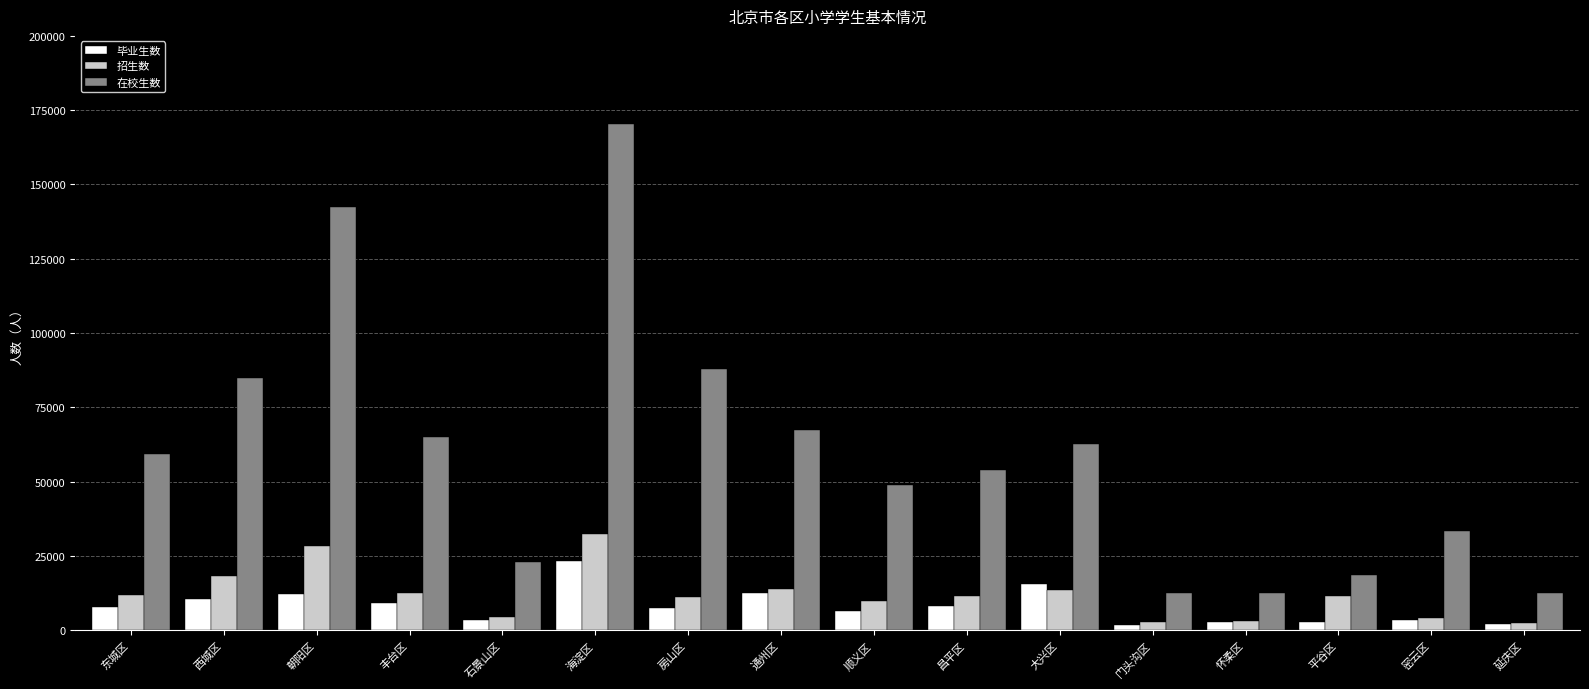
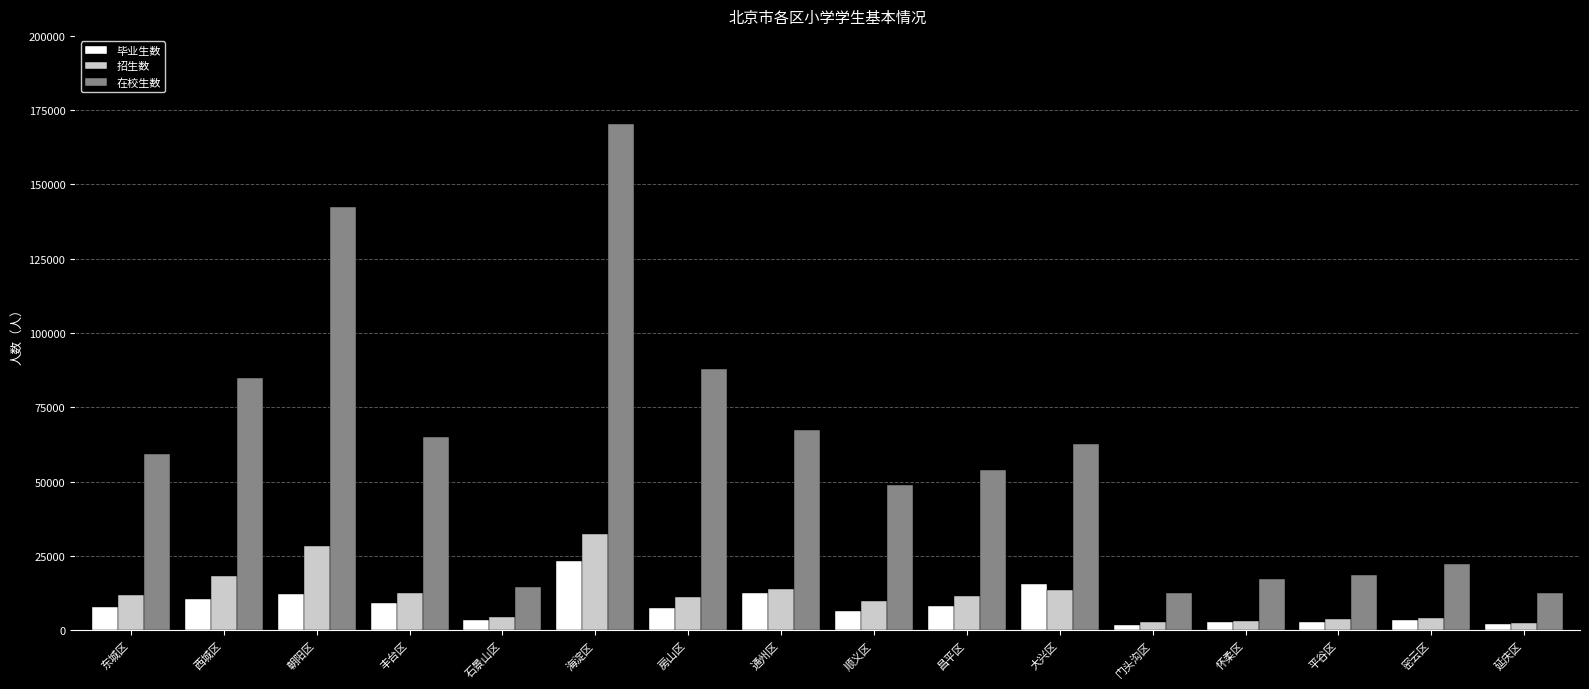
在校生数, 石景山区: 23000 -> 15000
在校生数, 怀柔区: 13000 -> 17000
招生数, 平谷区: 11000 -> 4000
在校生数, 密云区: 33000 -> 22000
